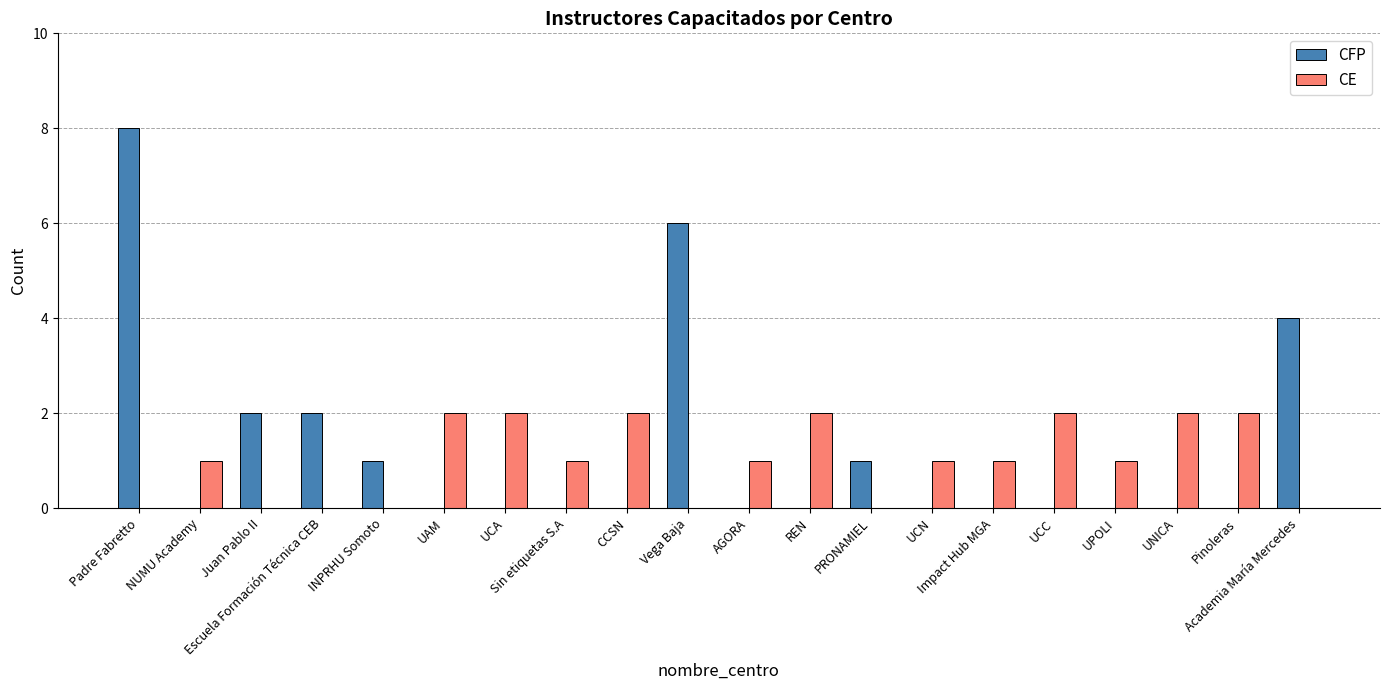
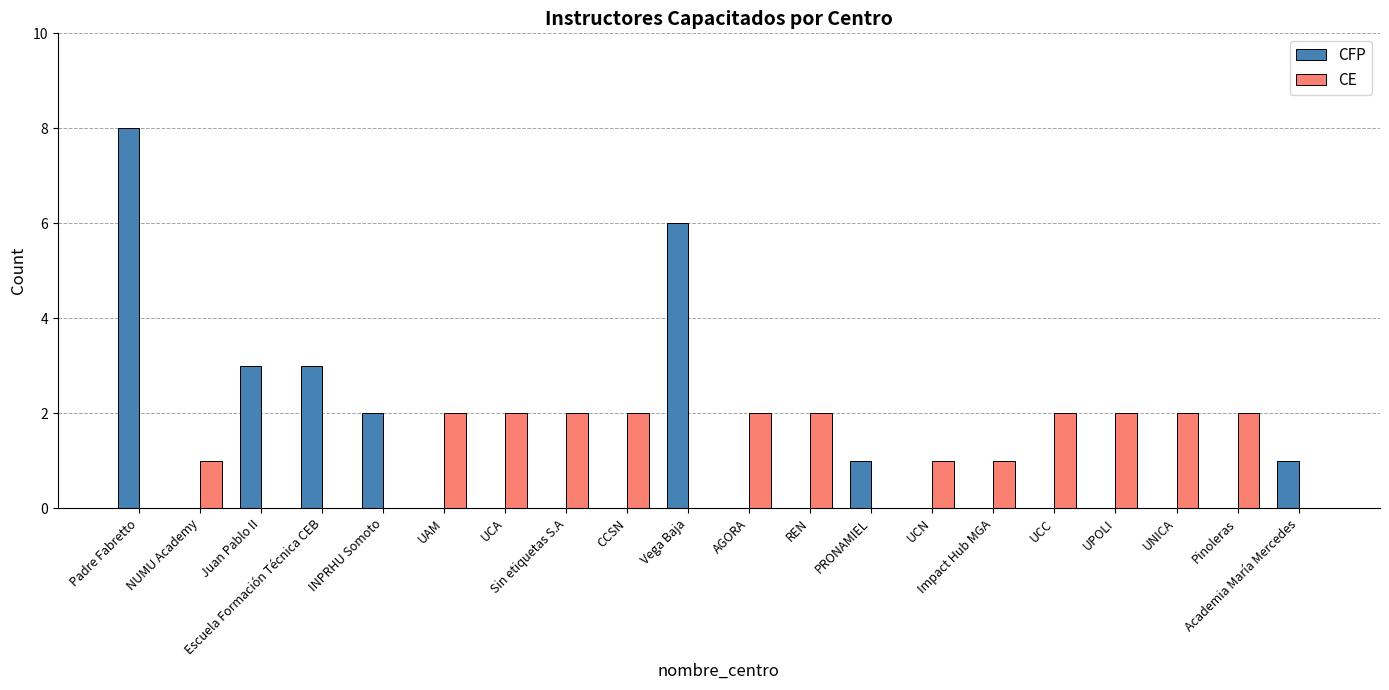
CFP, Juan Pablo II: 2 -> 3
CFP, Escuela Formación Técnica CEB: 2 -> 3
CFP, INPRHU Somoto: 1 -> 2
CE, Sin etiquetas S.A: 1 -> 2
CE, AGORA: 1 -> 2
CE, UPOLI: 1 -> 2
CFP, Academia María Mercedes: 4 -> 1
